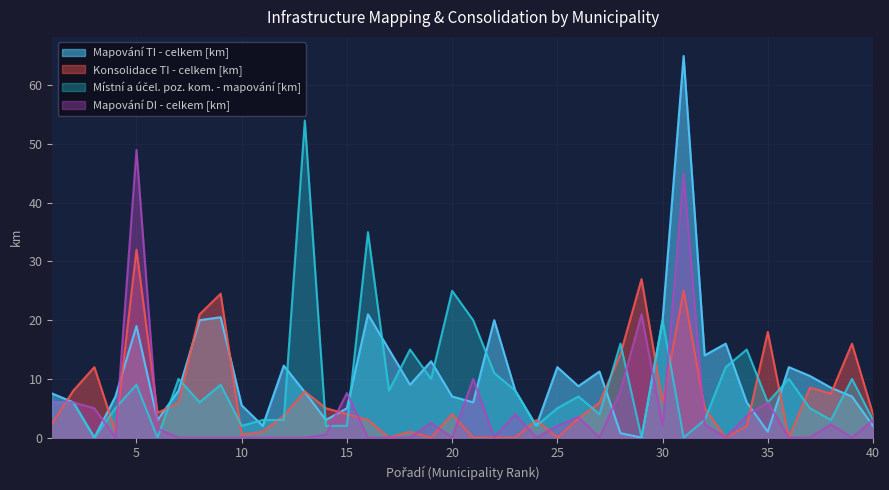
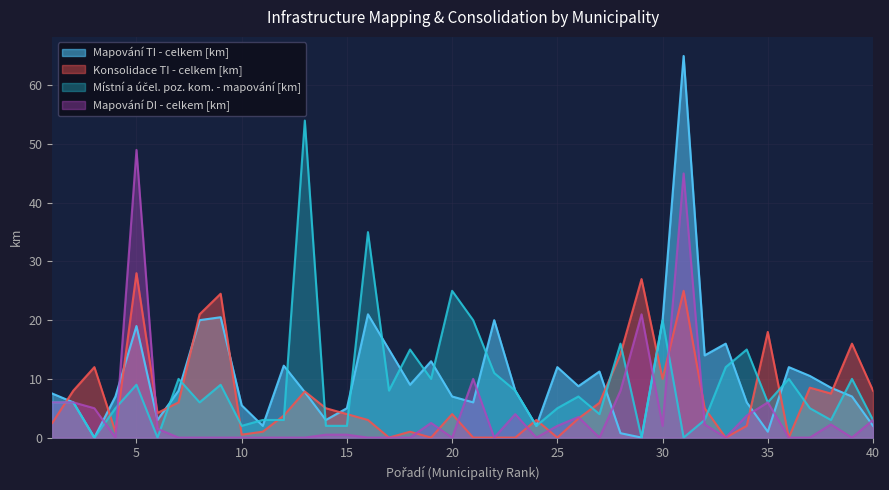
Konsolidace TI - celkem [km], 5: 32 -> 28
Mapování DI - celkem [km], 15: 8 -> 1
Konsolidace TI - celkem [km], 30: 6 -> 10
Konsolidace TI - celkem [km], 40: 4 -> 8
